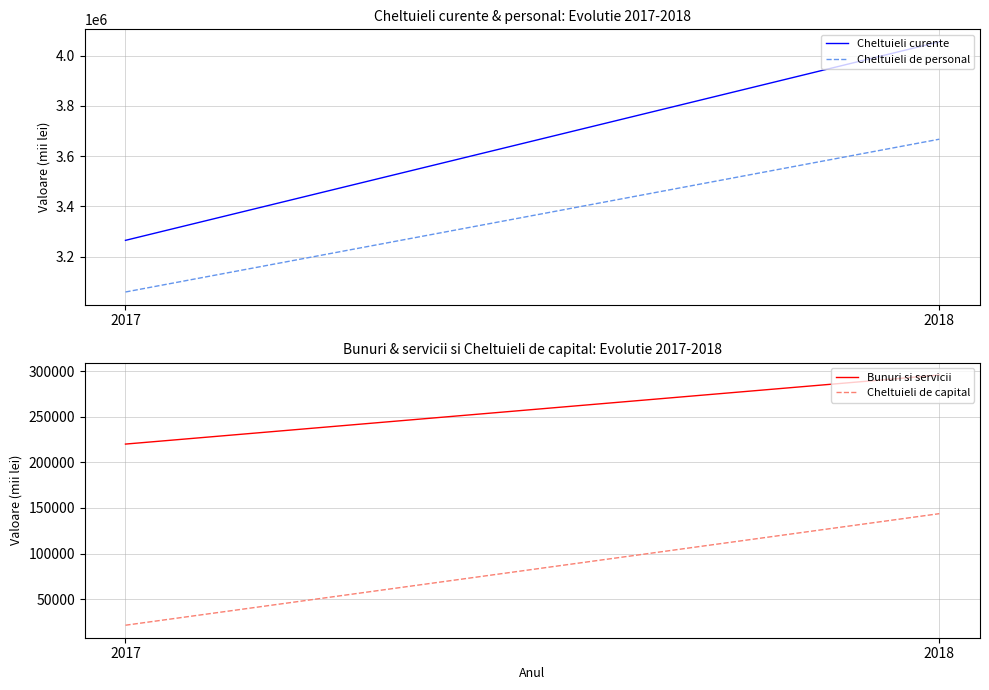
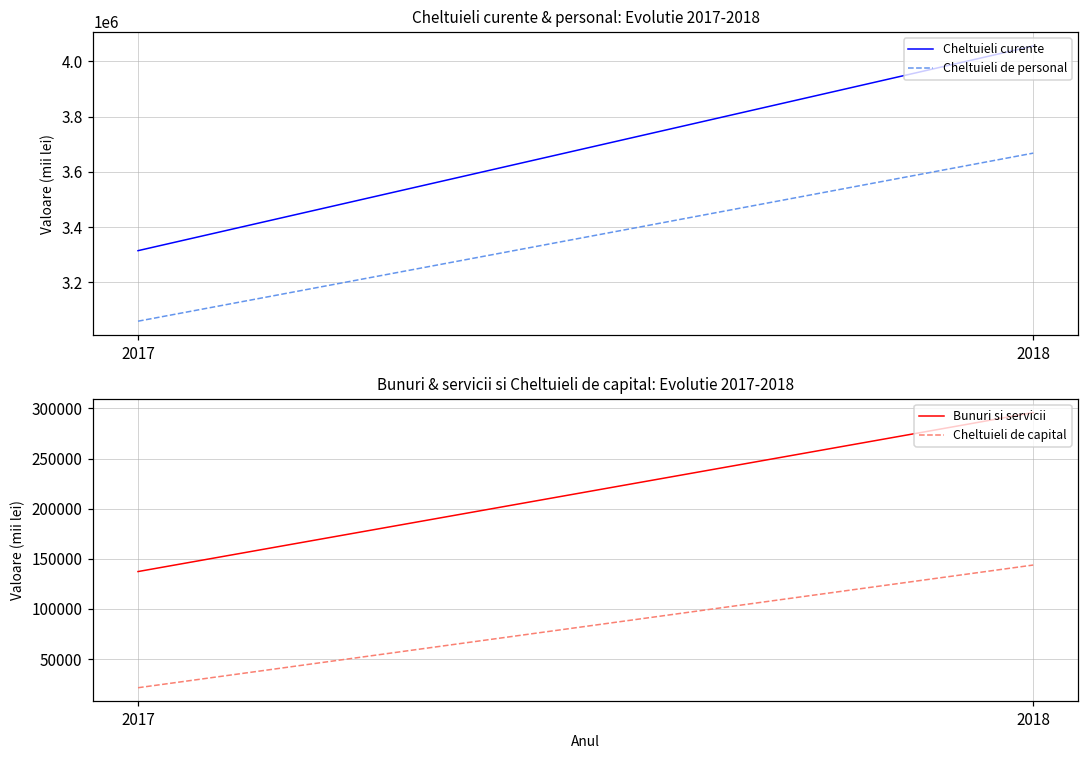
Cheltuieli curente & personal: Evolutie 2017-2018, Cheltuieli curente, 2017: 3270000 -> 3310000
Bunuri & servicii si Cheltuieli de capital: Evolutie 2017-2018, Bunuri si servicii, 2017: 220000 -> 140000
